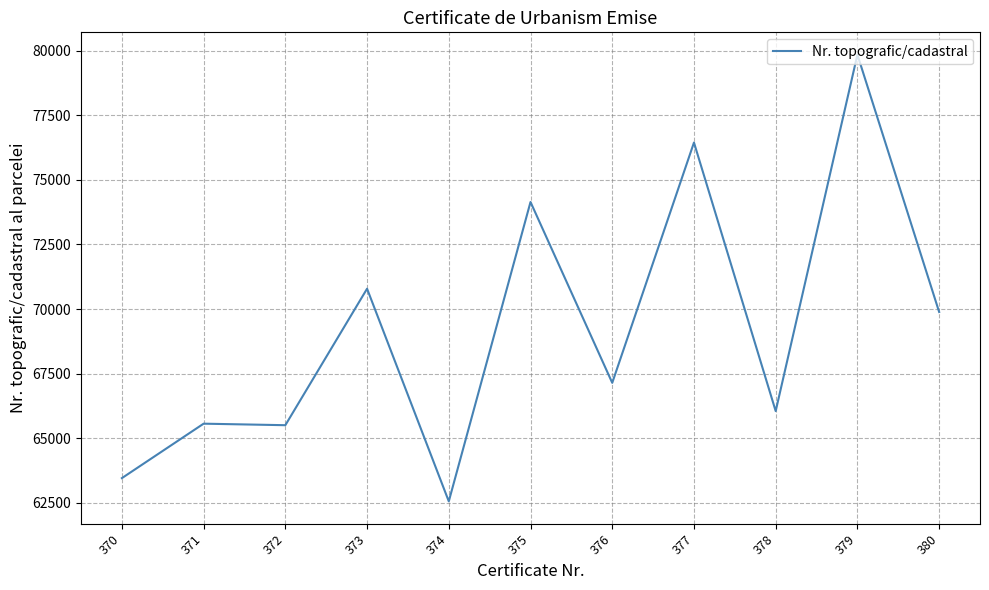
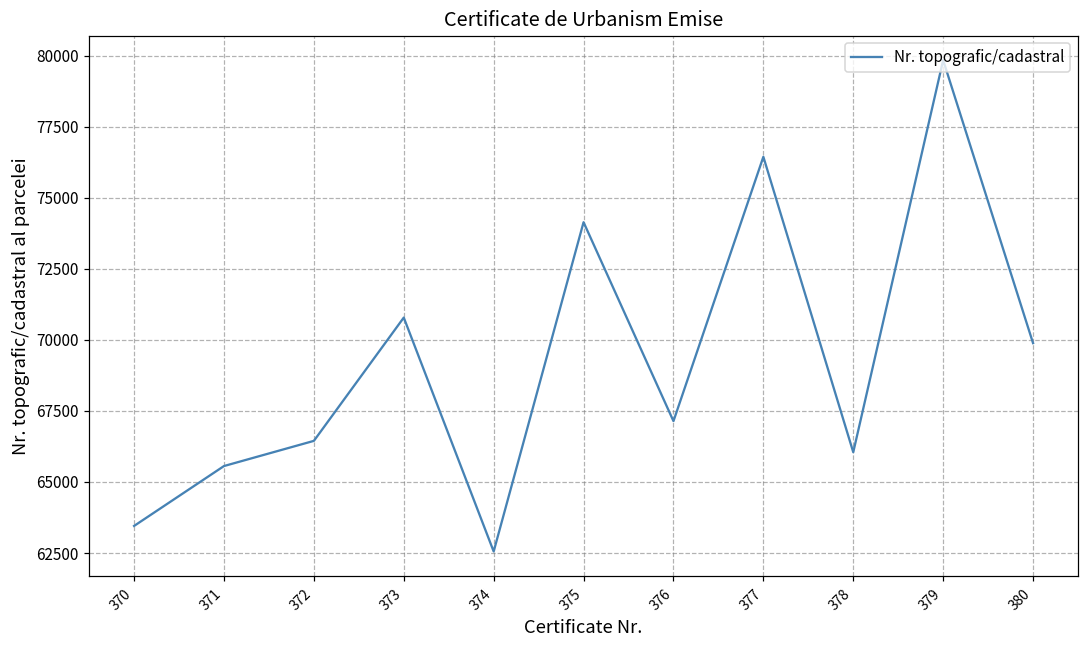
372: 65500 -> 66400
